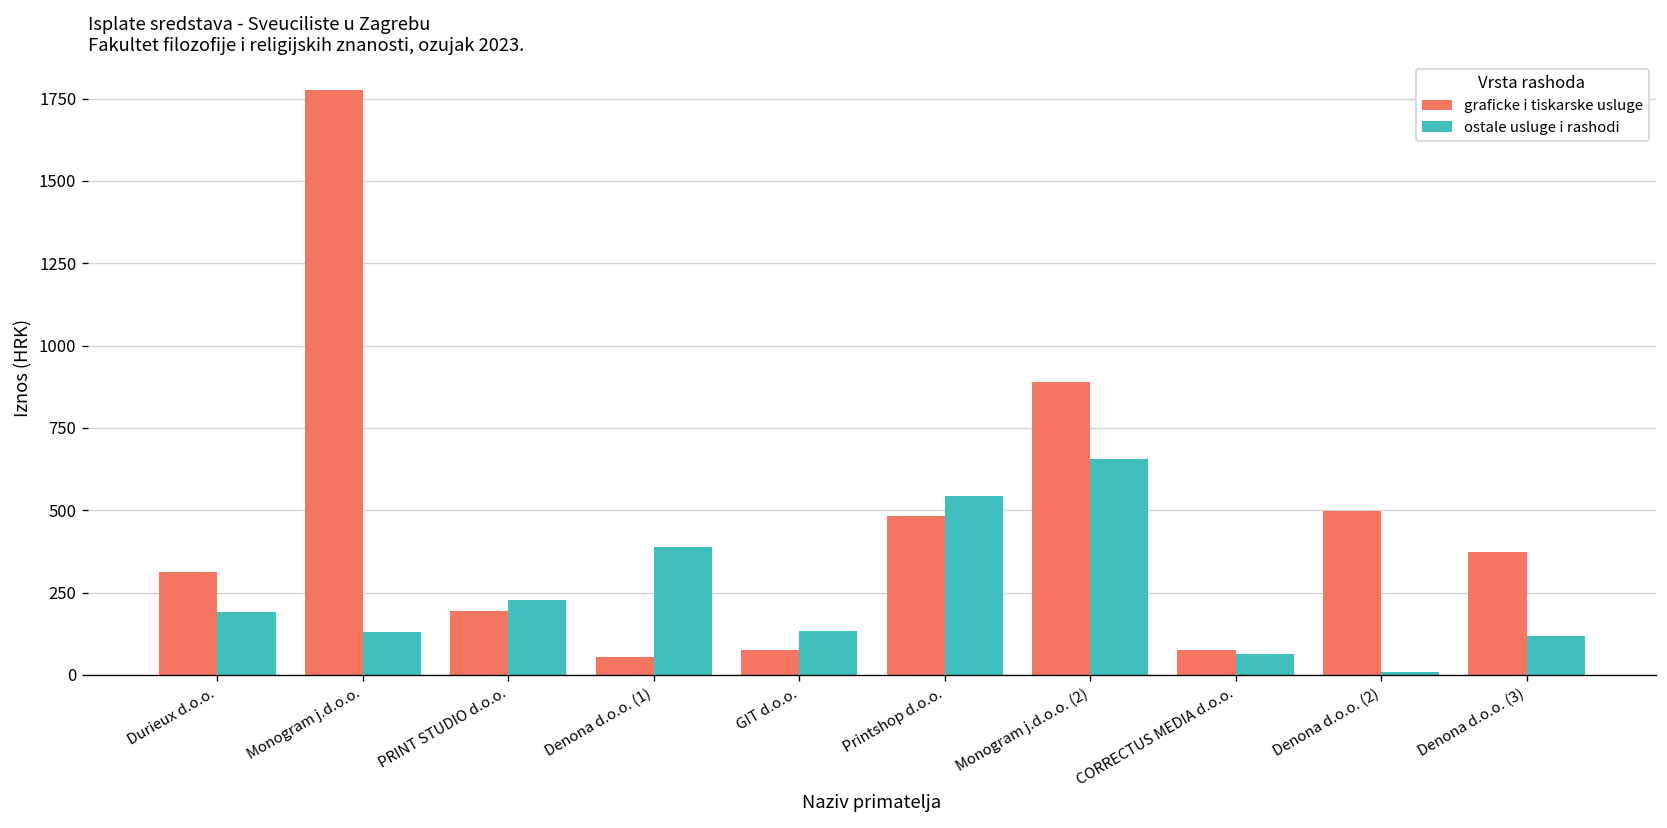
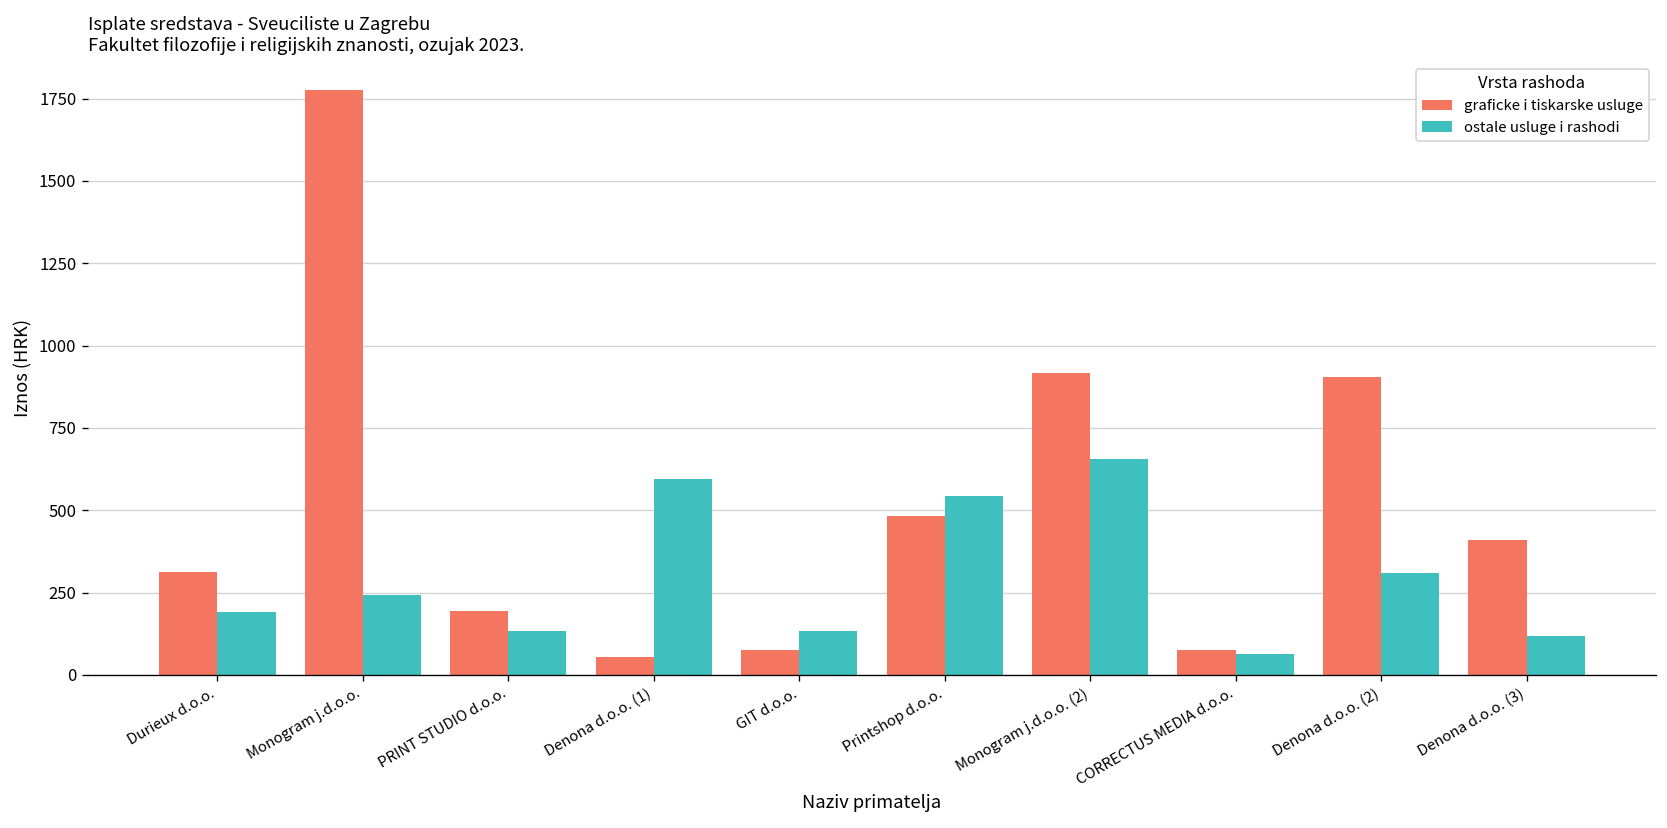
ostale usluge i rashodi, Monogram j.d.o.o.: 130 -> 240
ostale usluge i rashodi, PRINT STUDIO d.o.o.: 230 -> 130
ostale usluge i rashodi, Denona d.o.o. (1): 390 -> 590
graficke i tiskarske usluge, Monogram j.d.o.o. (2): 890 -> 920
graficke i tiskarske usluge, Denona d.o.o. (2): 500 -> 910
ostale usluge i rashodi, Denona d.o.o. (2): 10 -> 310
graficke i tiskarske usluge, Denona d.o.o. (3): 370 -> 410
